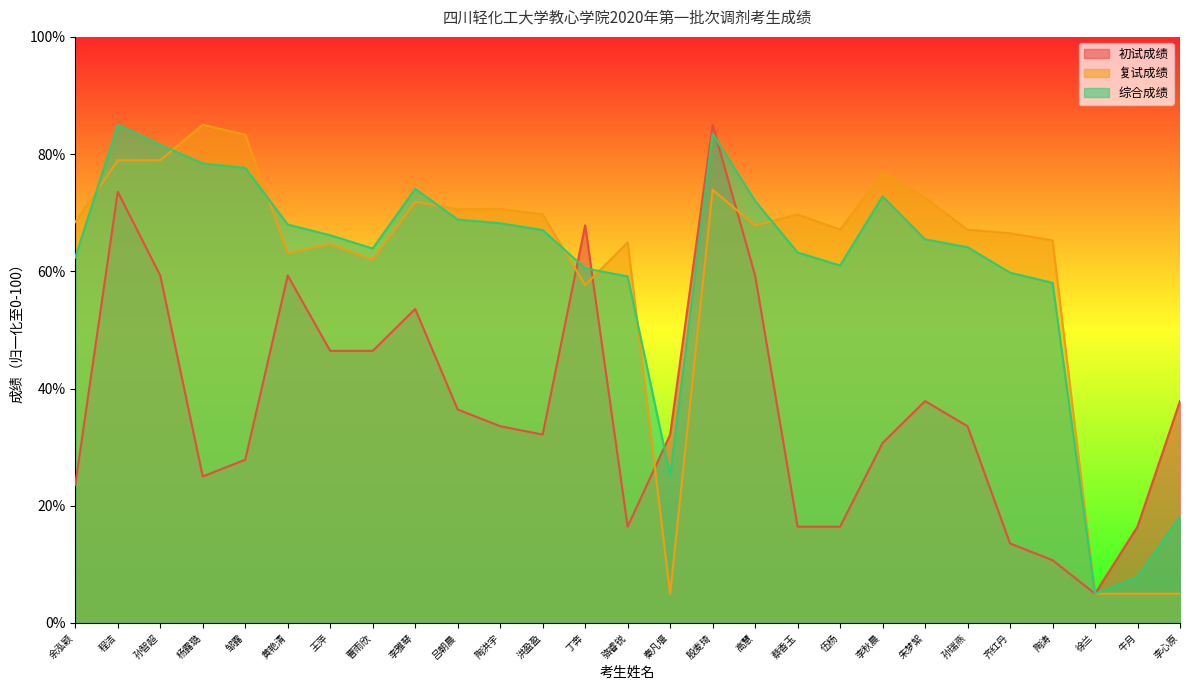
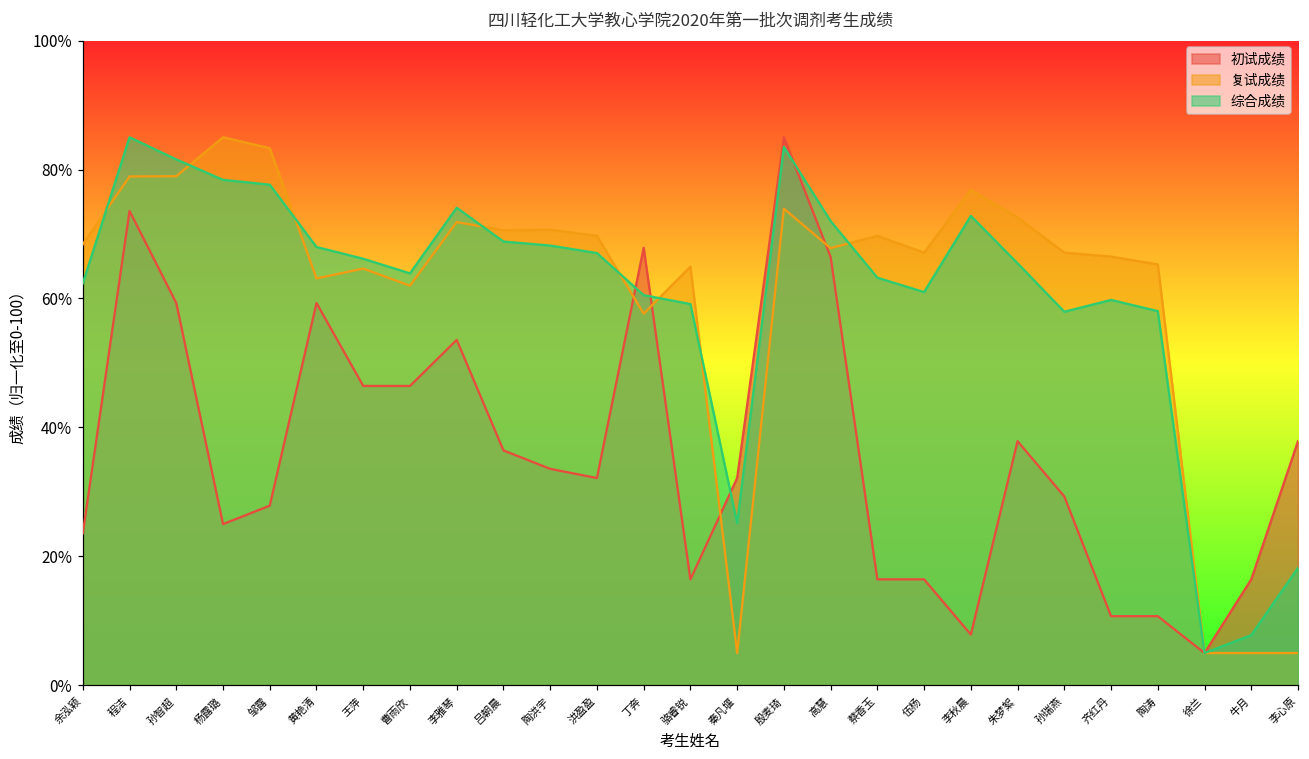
初试成绩, 高慧: 59% -> 66%
初试成绩, 李秋晨: 31% -> 8%
初试成绩, 孙瑞燕: 34% -> 29%
综合成绩, 孙瑞燕: 64% -> 58%
初试成绩, 齐红丹: 14% -> 11%
